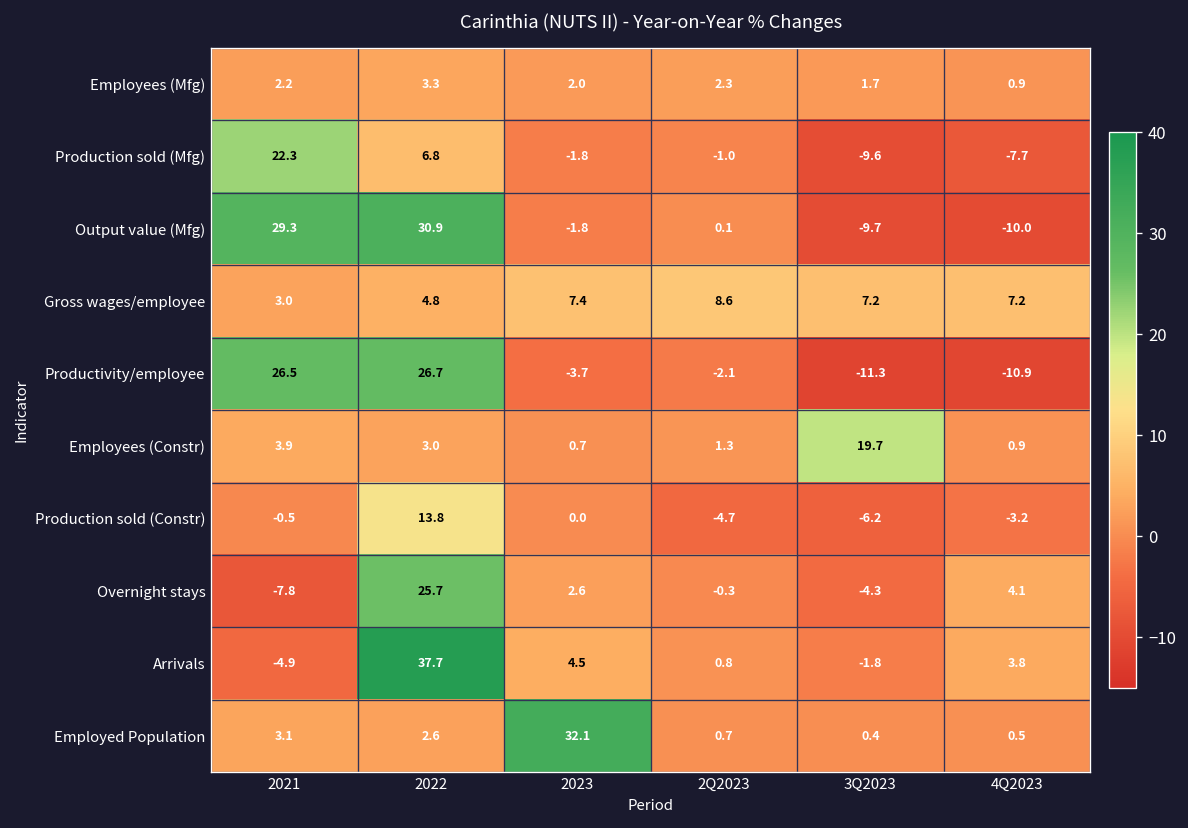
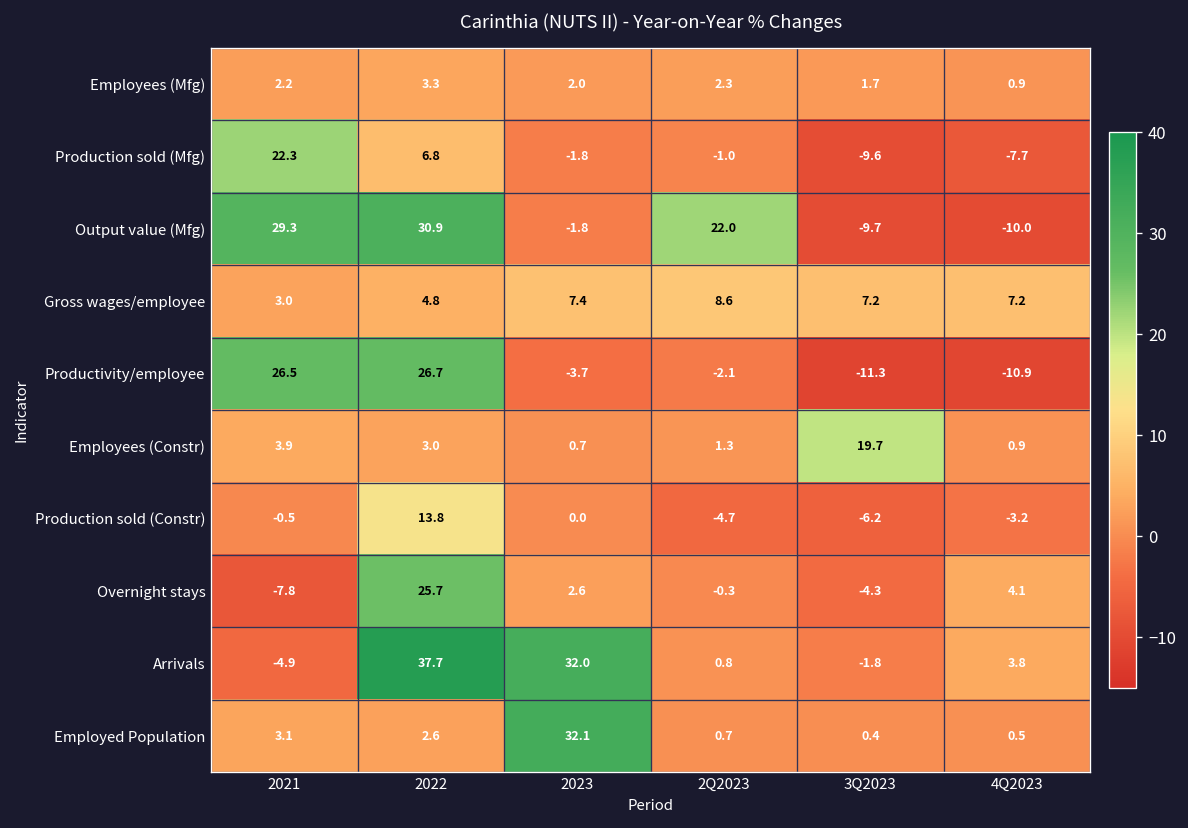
Output value (Mfg), 2Q2023: 0.1 -> 22.0
Arrivals, 2023: 4.5 -> 32.0
